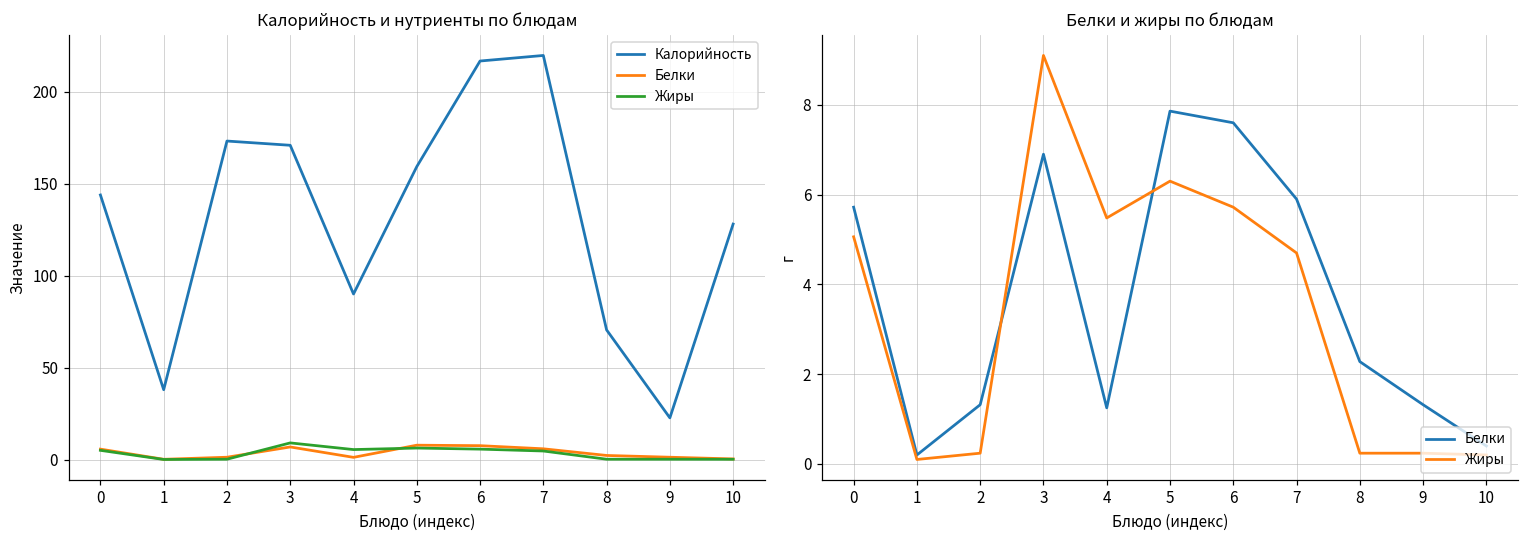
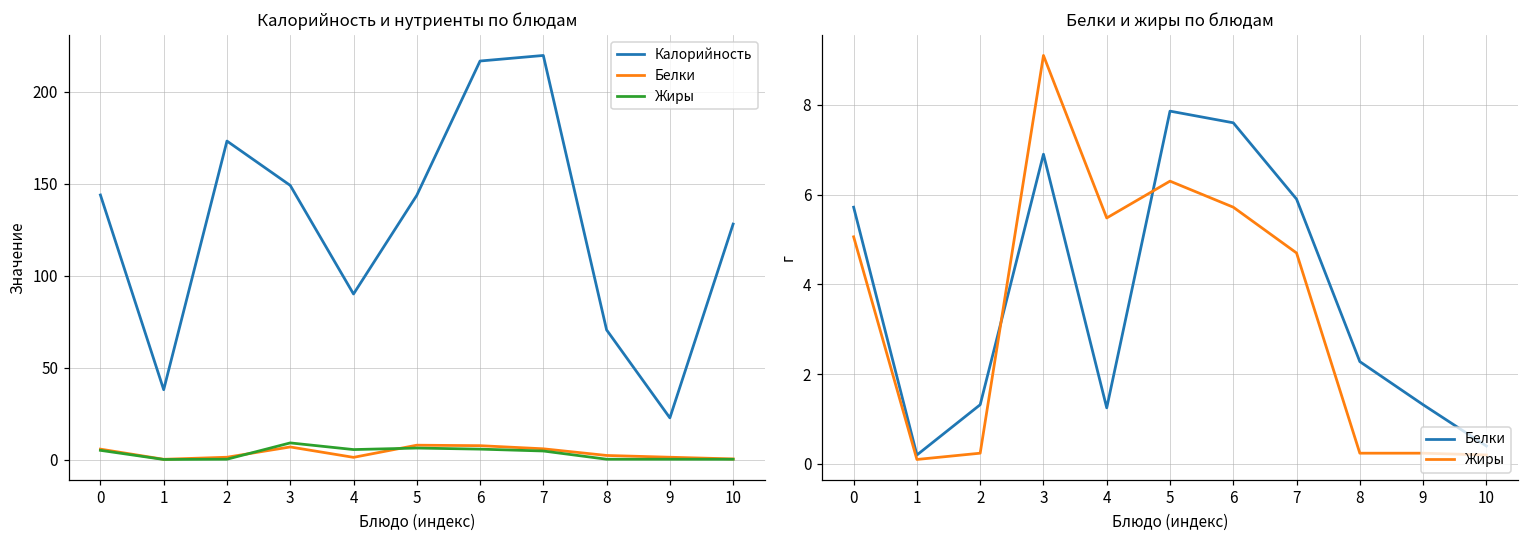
Калорийность и нутриенты по блюдам, Калорийность, 3: 171 -> 149
Калорийность и нутриенты по блюдам, Калорийность, 5: 159 -> 144
